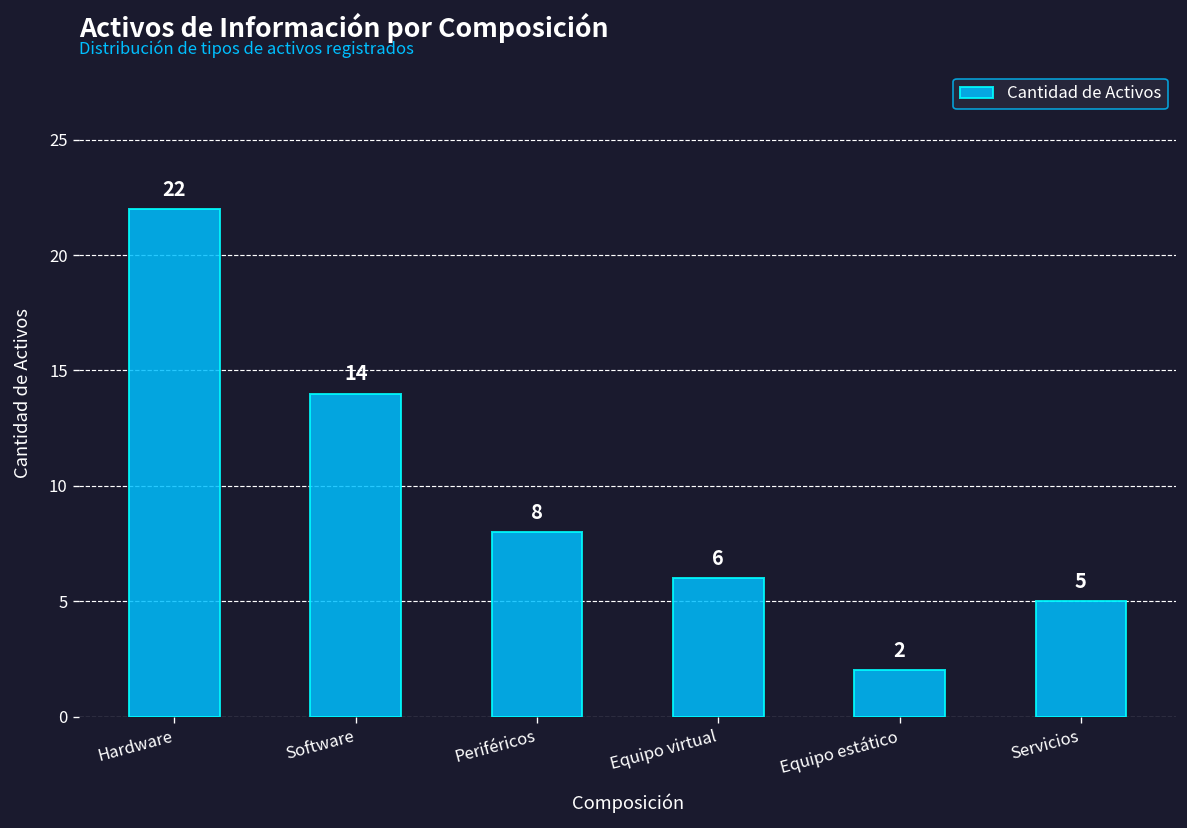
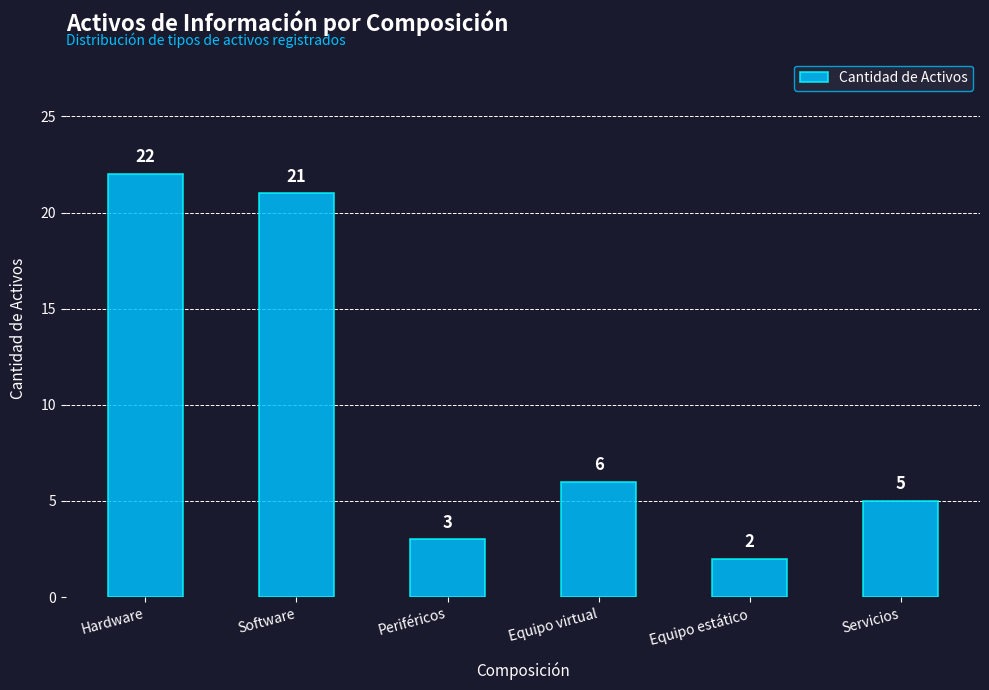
Software: 14 -> 21
Periféricos: 8 -> 3
